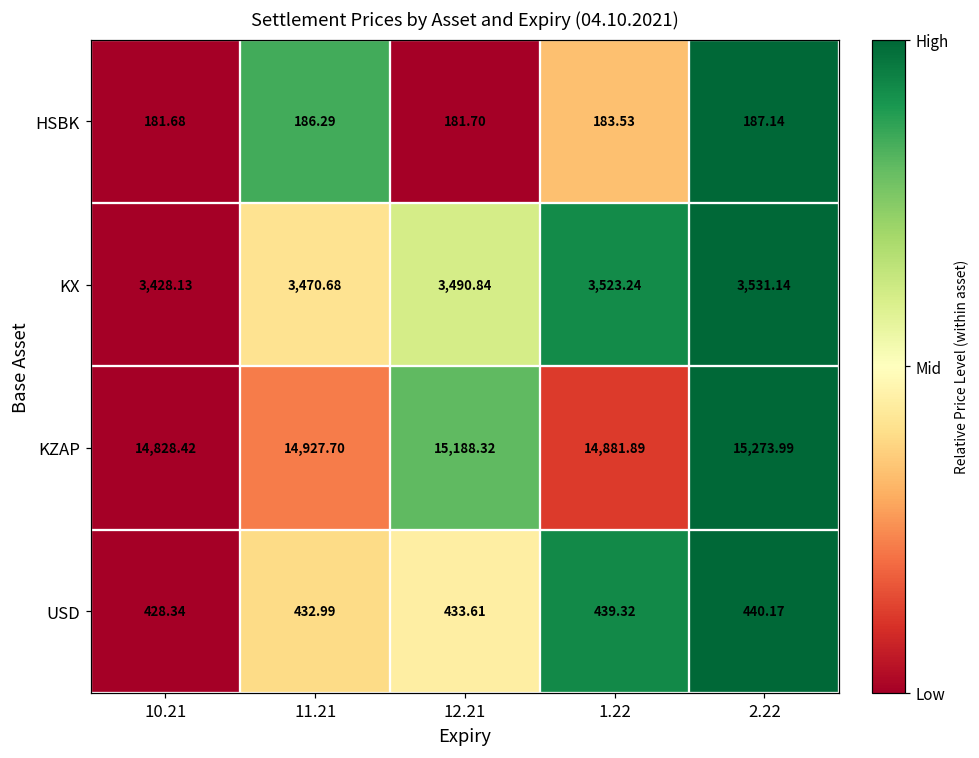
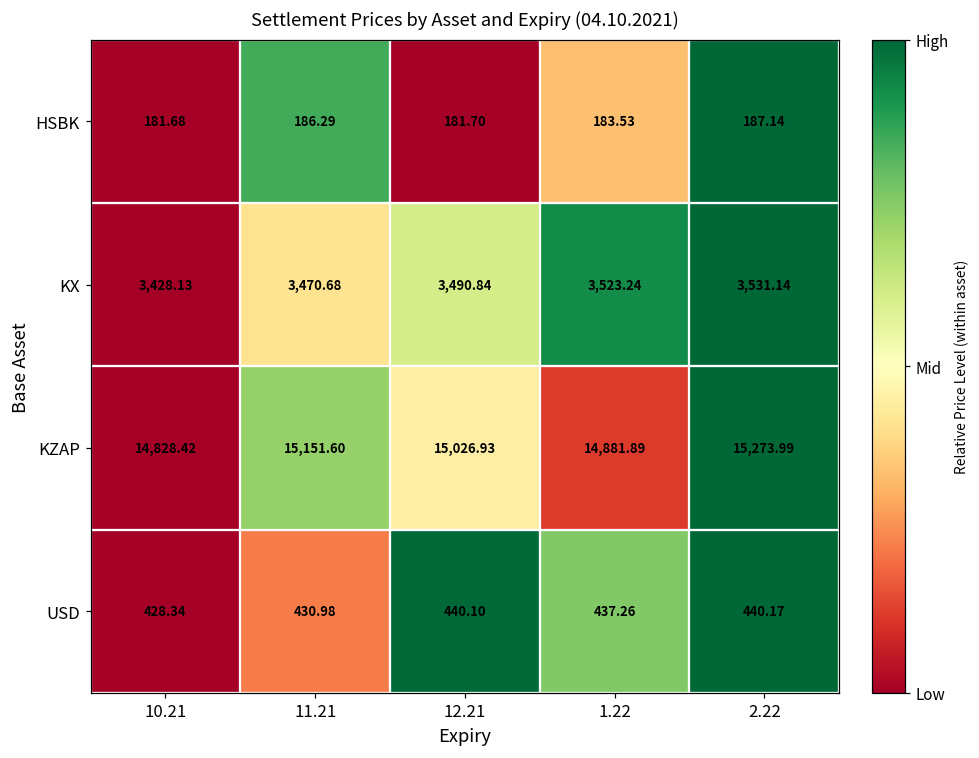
KZAP, 11.21: 14,927.70 -> 15,151.60
KZAP, 12.21: 15,188.32 -> 15,026.93
USD, 11.21: 432.99 -> 430.98
USD, 12.21: 433.61 -> 440.10
USD, 1.22: 439.32 -> 437.26
